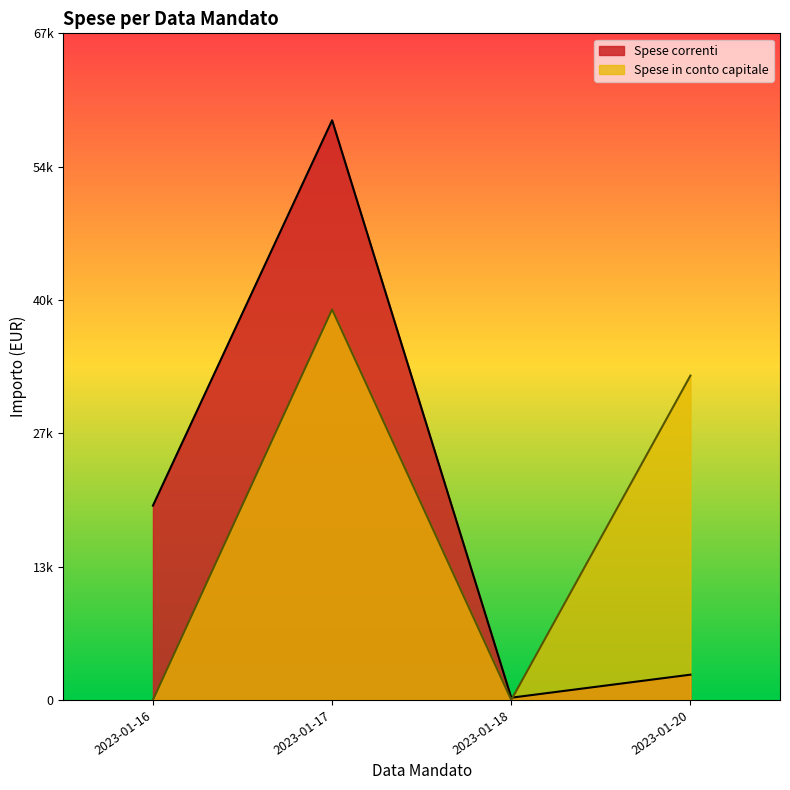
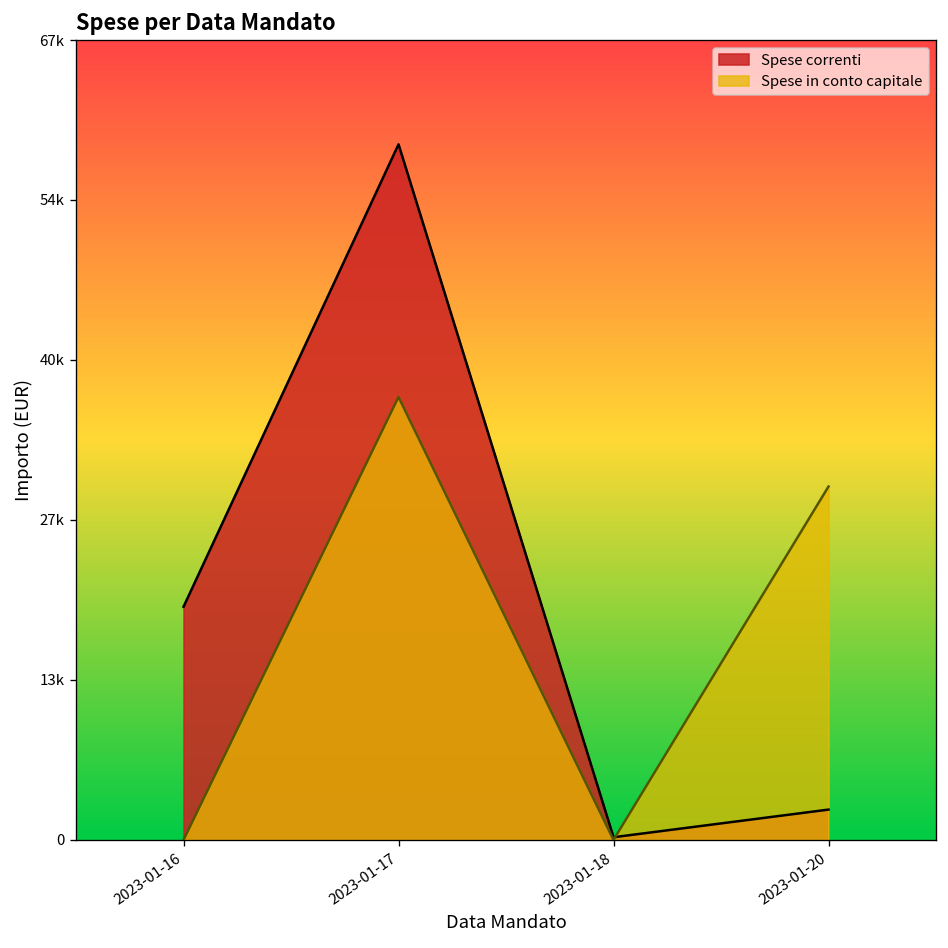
Spese in conto capitale, 2023-01-17: 40000 -> 38000
Spese in conto capitale, 2023-01-20: 33000 -> 30000
